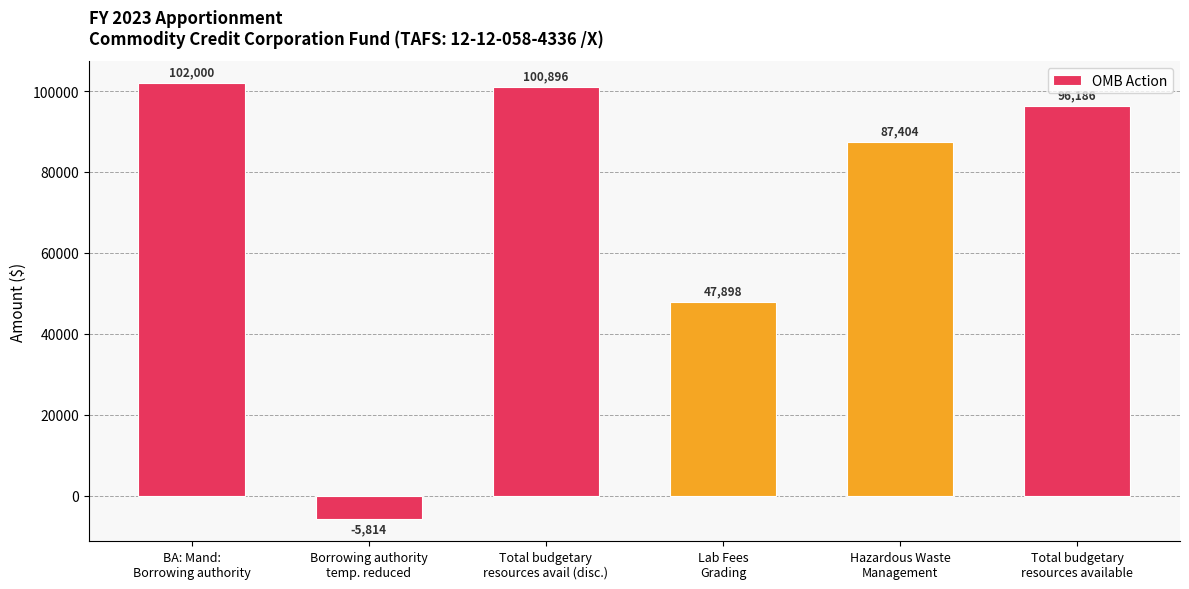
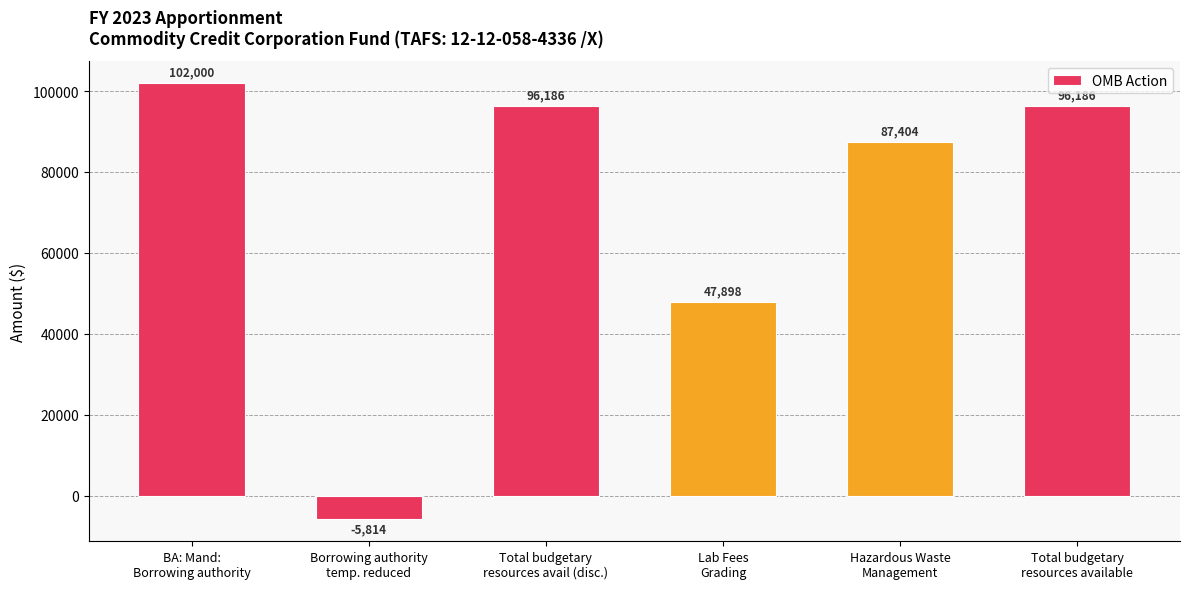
Total budgetary resources avail (disc.): 100,896 -> 96,186
